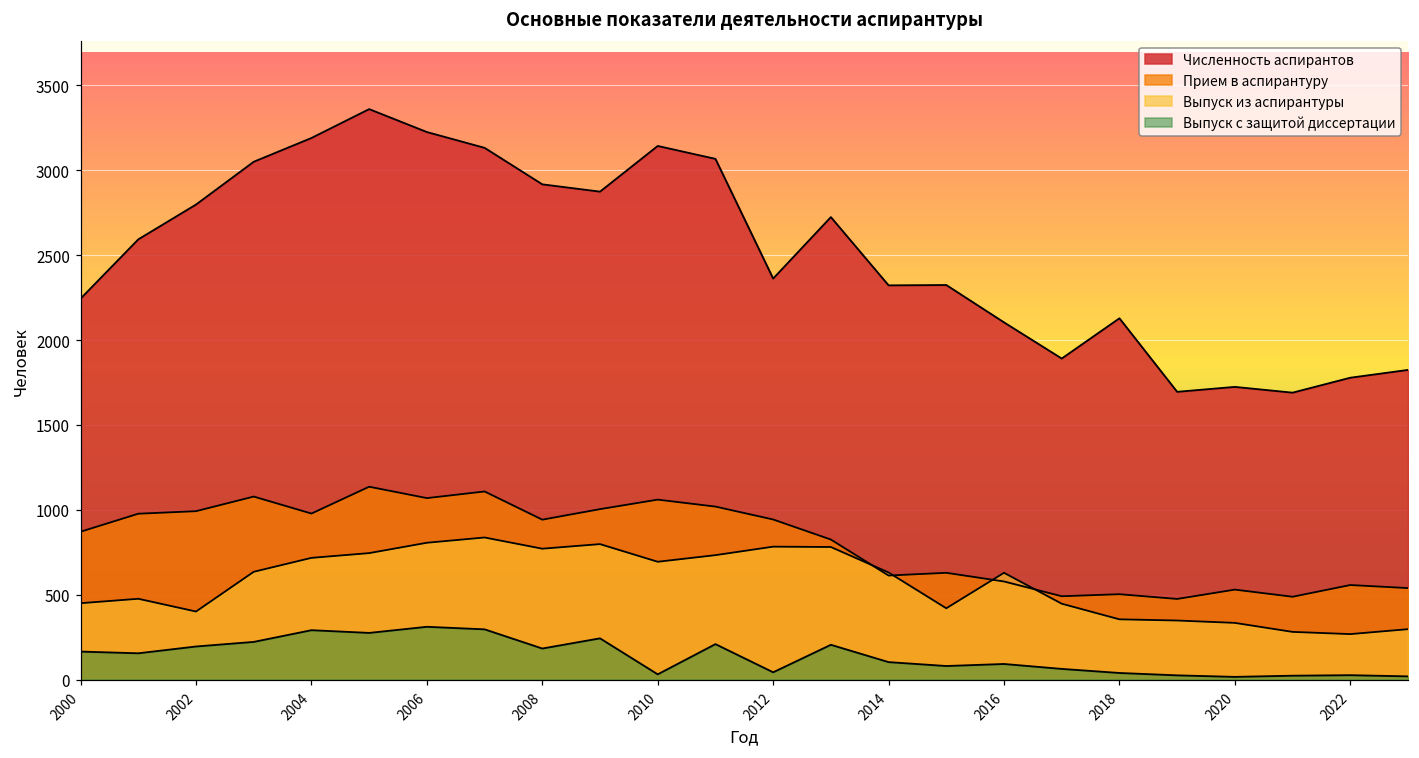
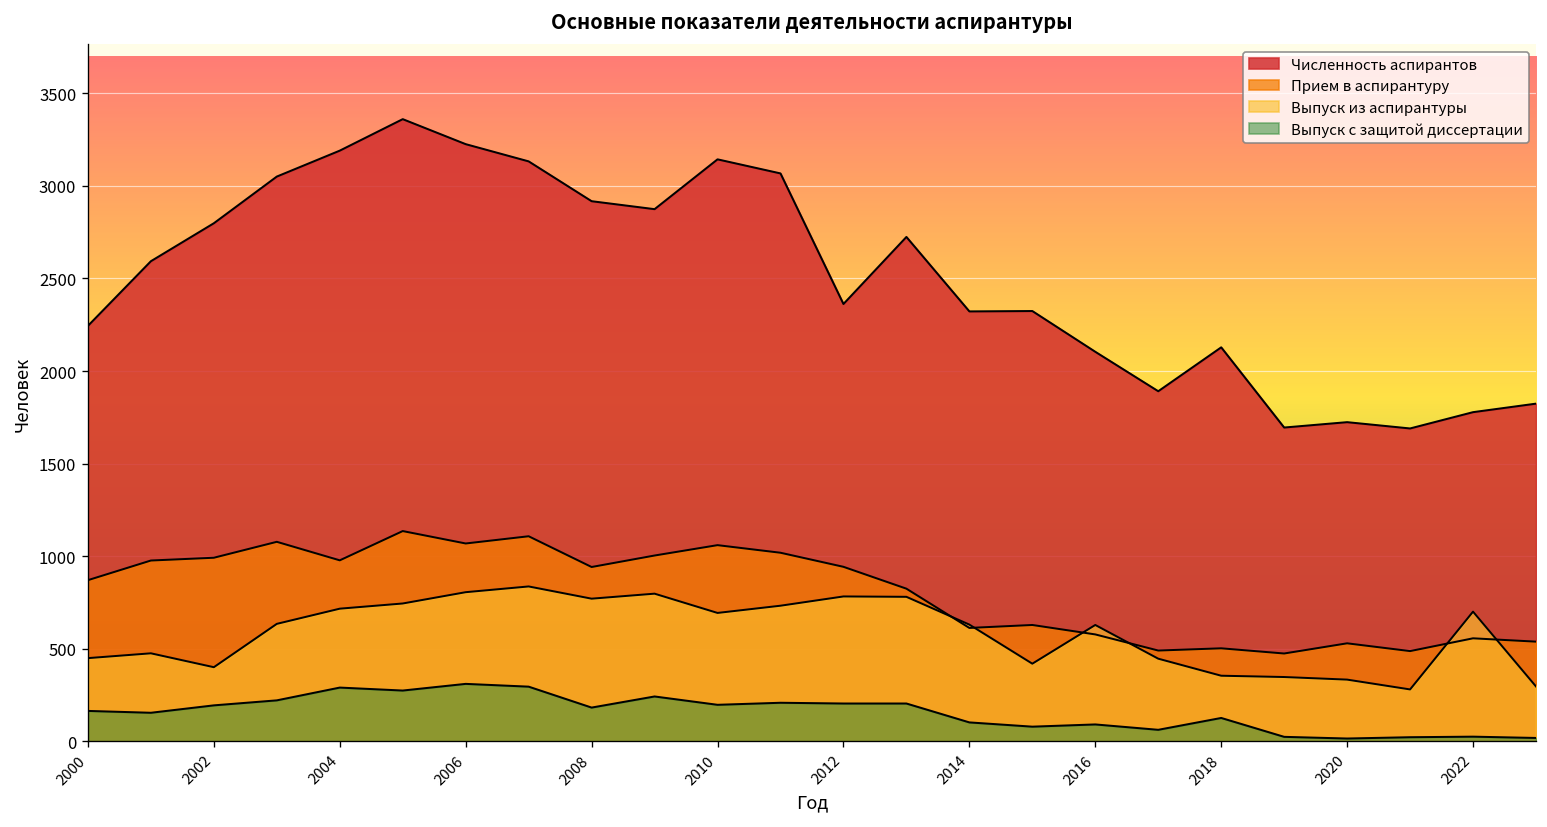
Выпуск с защитой диссертации, 2010: 30 -> 200
Выпуск с защитой диссертации, 2012: 40 -> 210
Выпуск с защитой диссертации, 2018: 40 -> 130
Выпуск из аспирантуры, 2022: 270 -> 700
